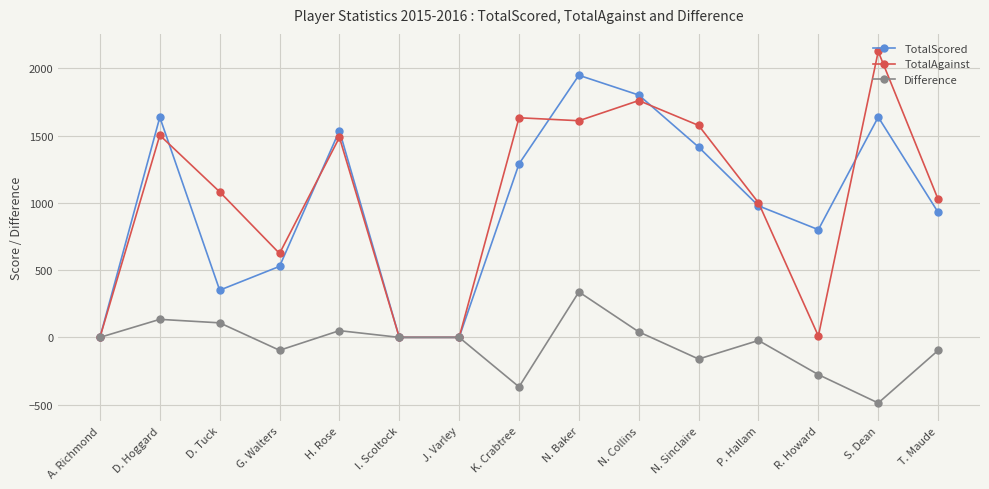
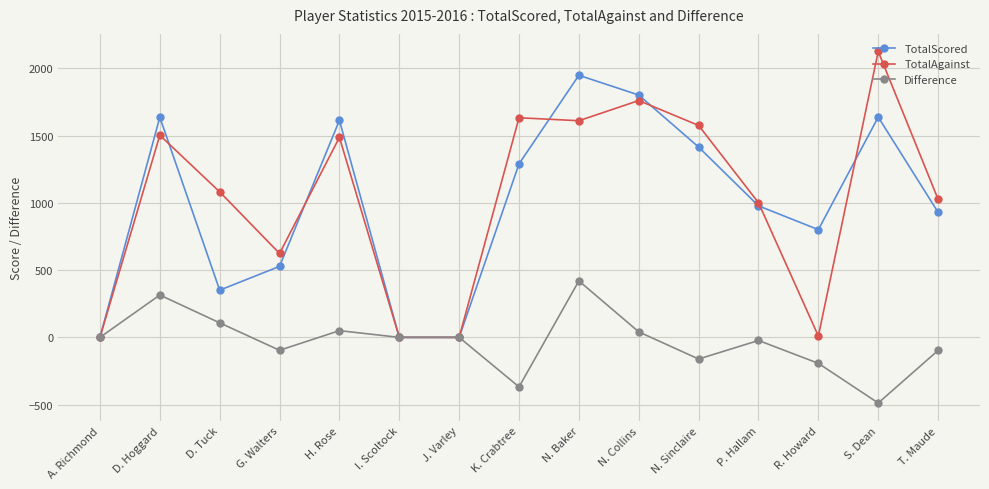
Difference, D. Hoggard: 130 -> 320
TotalScored, H. Rose: 1540 -> 1610
Difference, N. Baker: 340 -> 420
Difference, R. Howard: -280 -> -190
